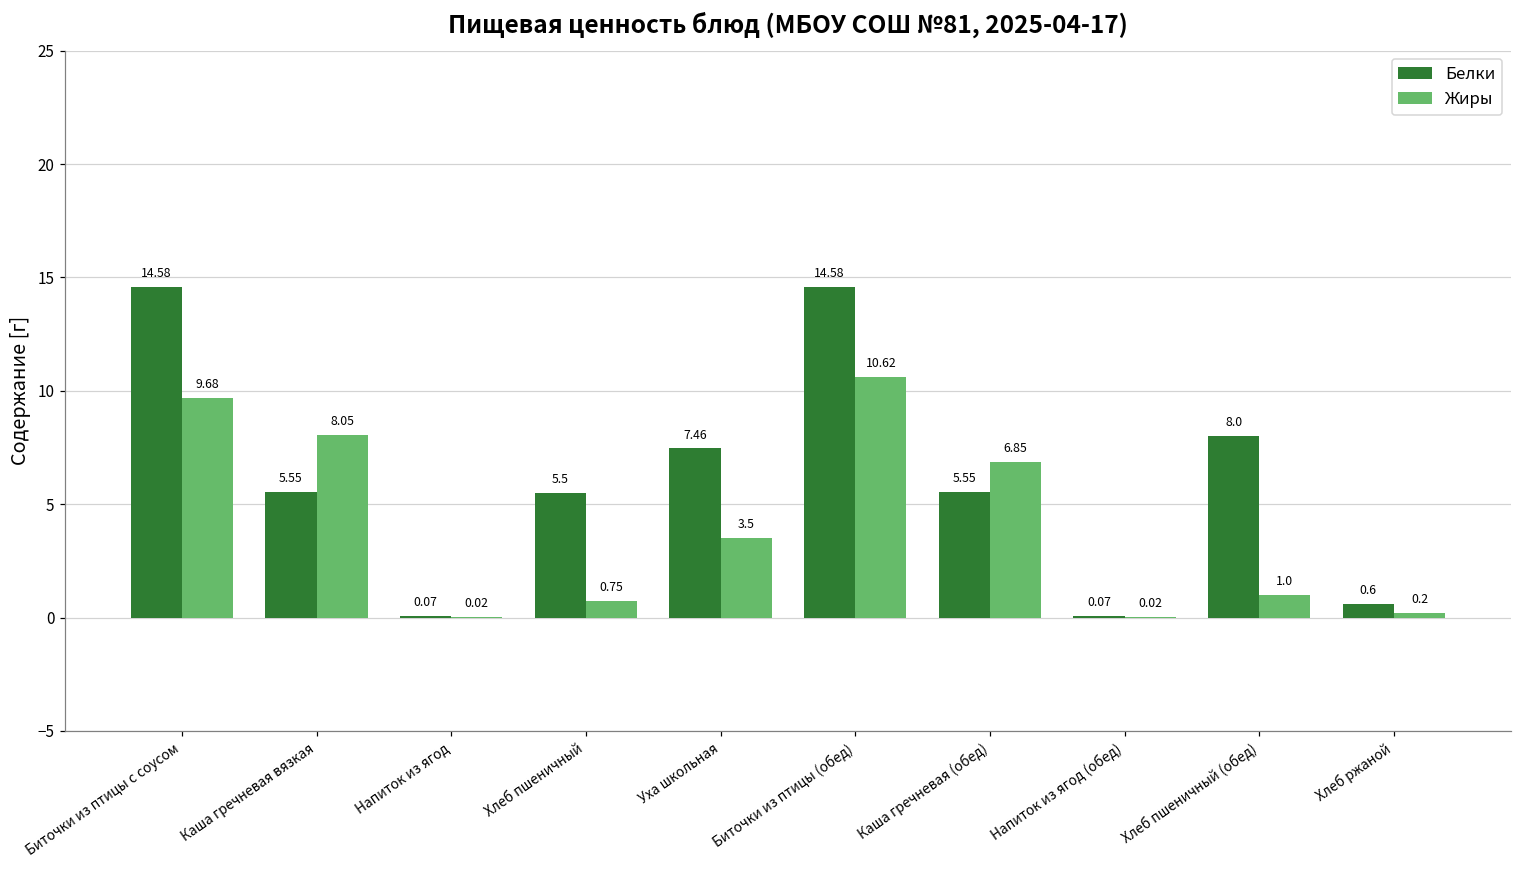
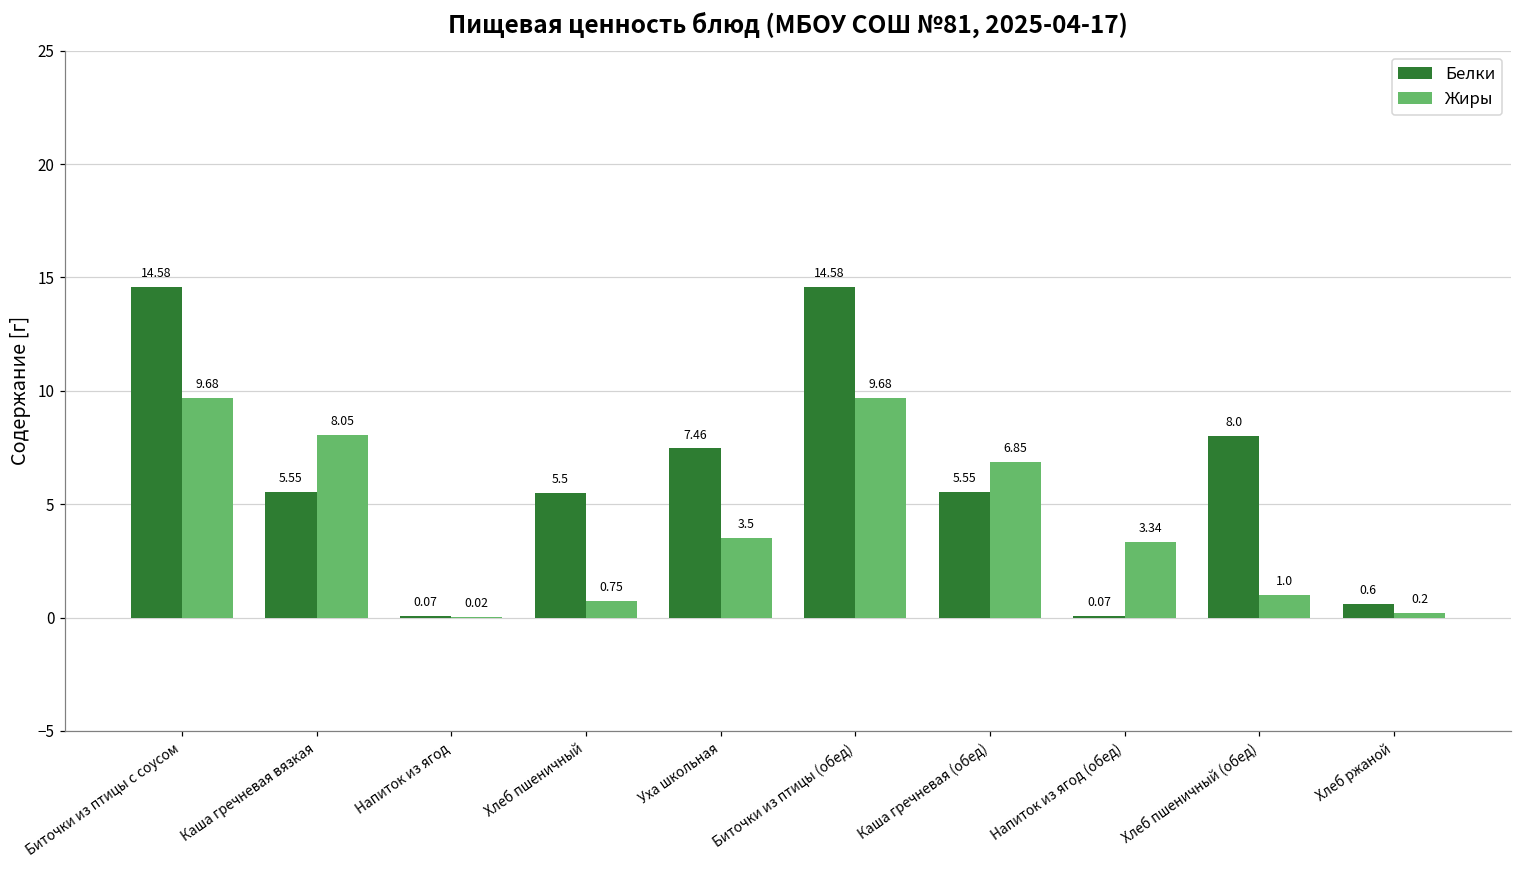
Жиры, Биточки из птицы (обед): 10.62 -> 9.68
Жиры, Напиток из ягод (обед): 0.02 -> 3.34
